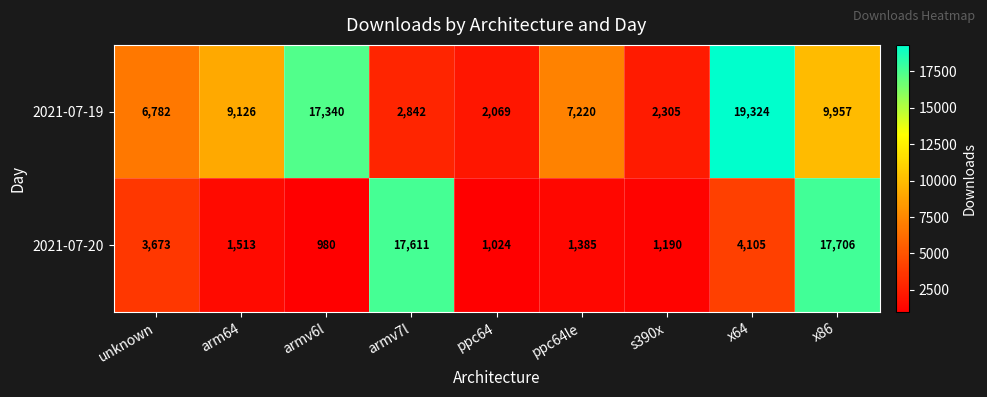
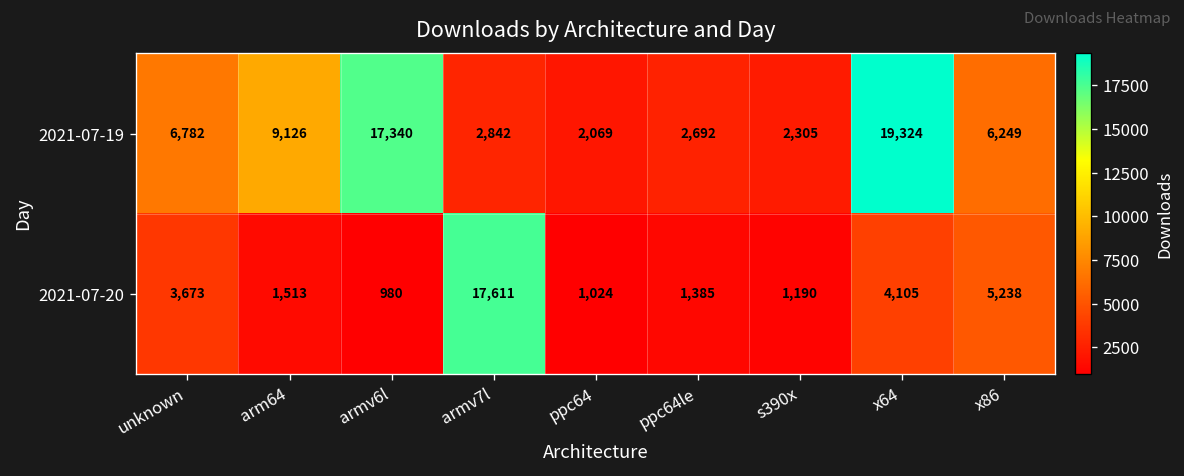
2021-07-19, ppc64le: 7,220 -> 2,692
2021-07-19, x86: 9,957 -> 6,249
2021-07-20, x86: 17,706 -> 5,238
